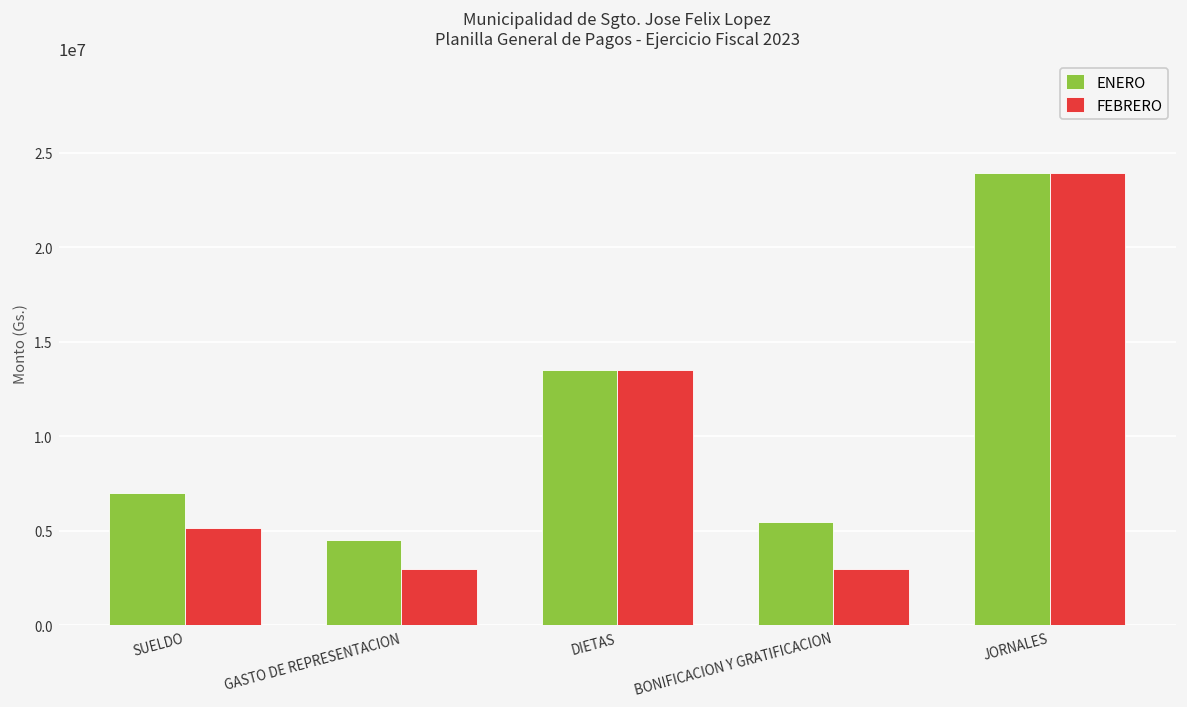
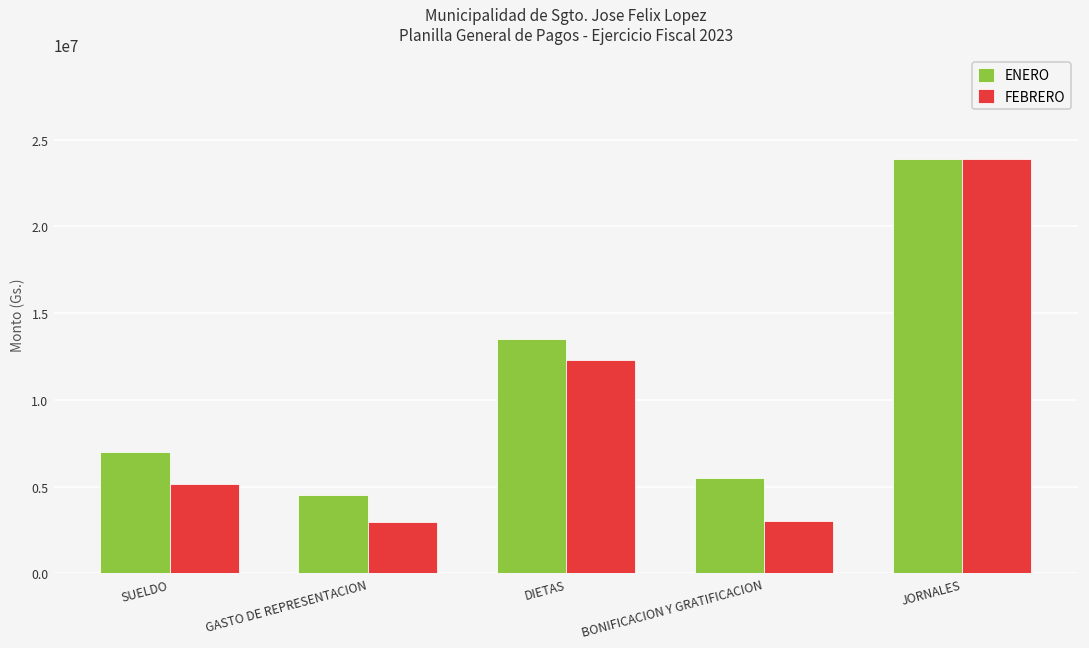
FEBRERO, DIETAS: 13500000 -> 12300000
